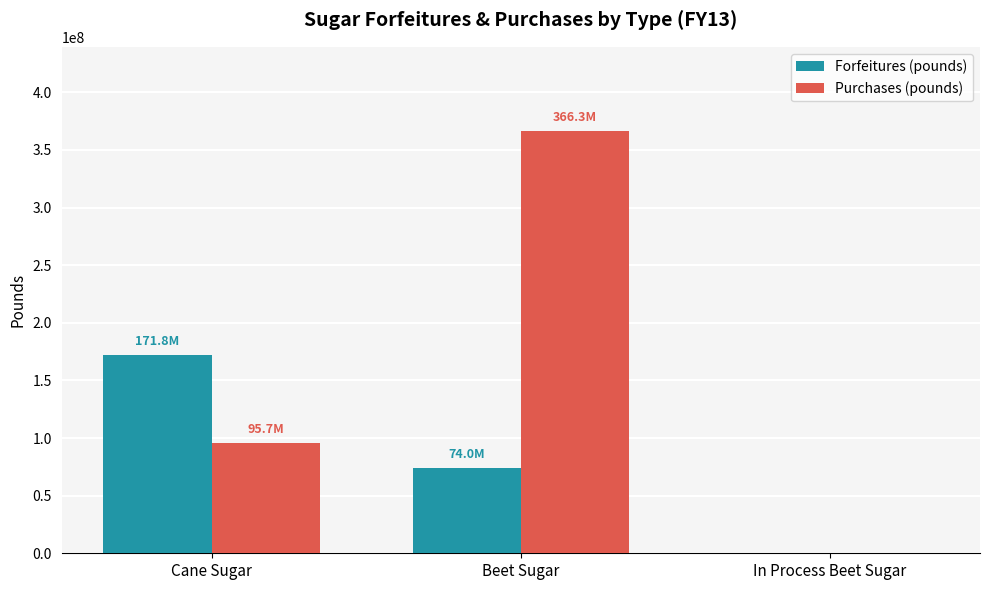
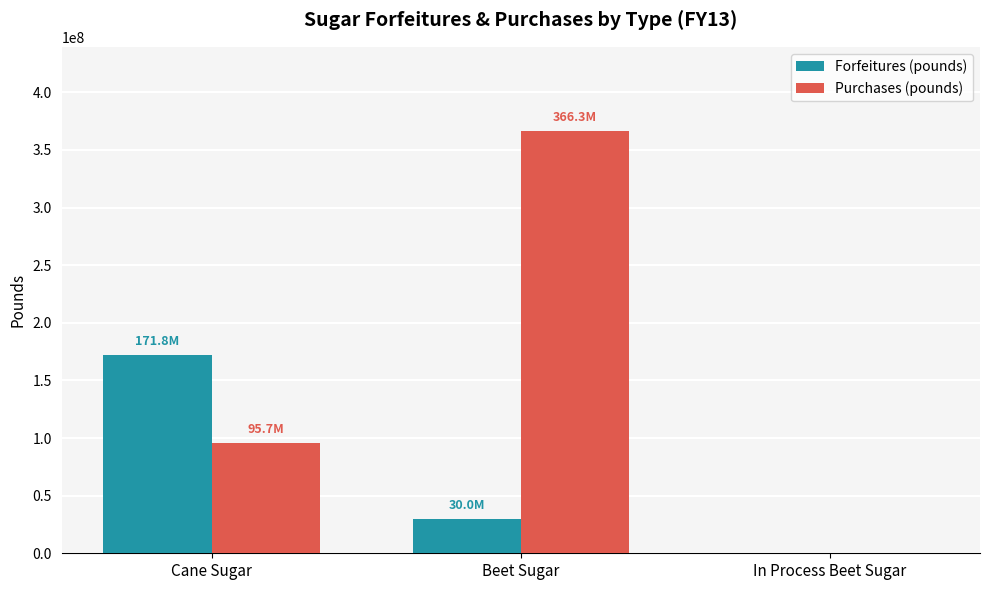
Forfeitures (pounds), Beet Sugar: 74.0M -> 30.0M
